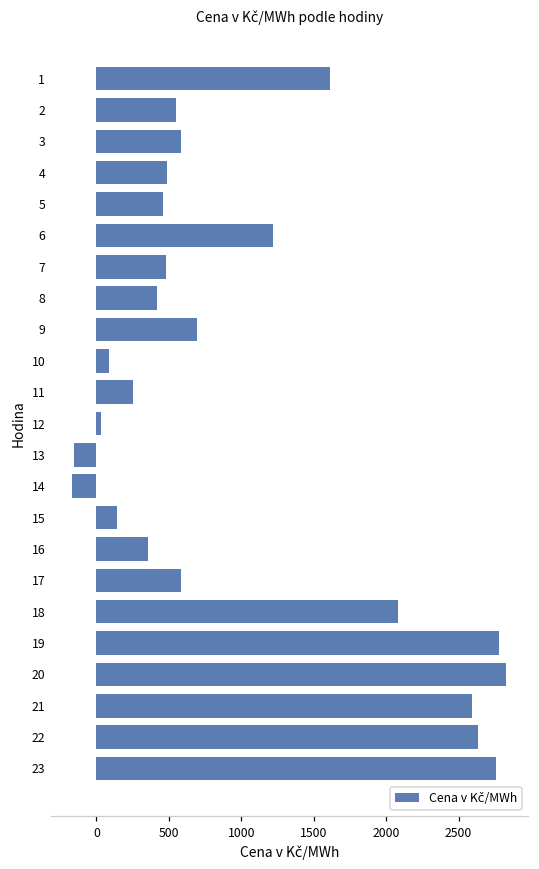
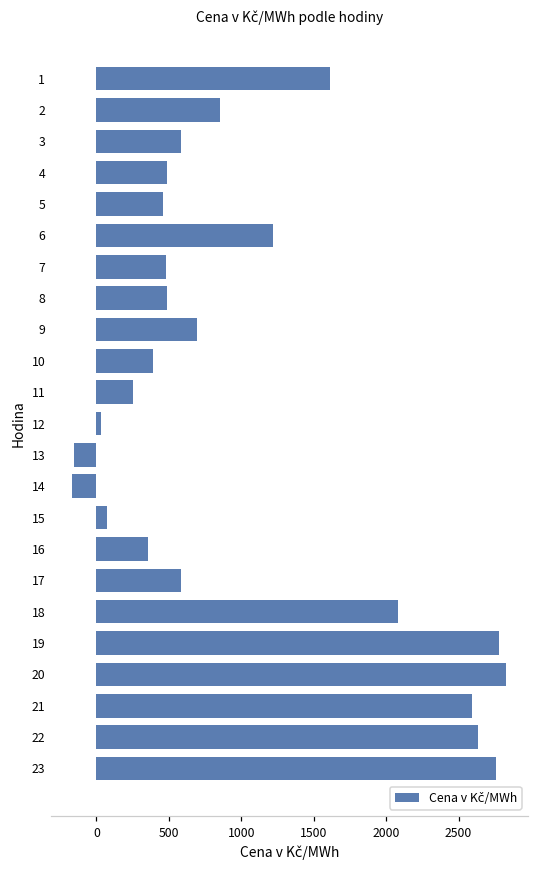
2: 550 -> 850
8: 420 -> 490
10: 90 -> 390
15: 140 -> 70
